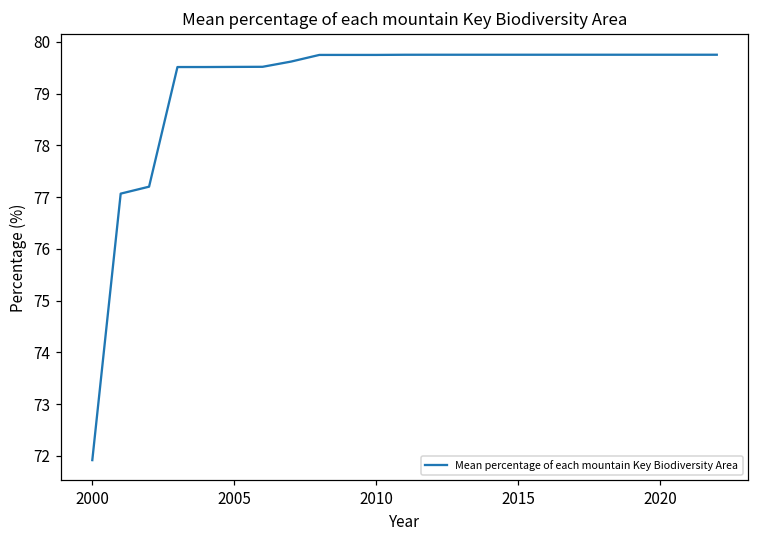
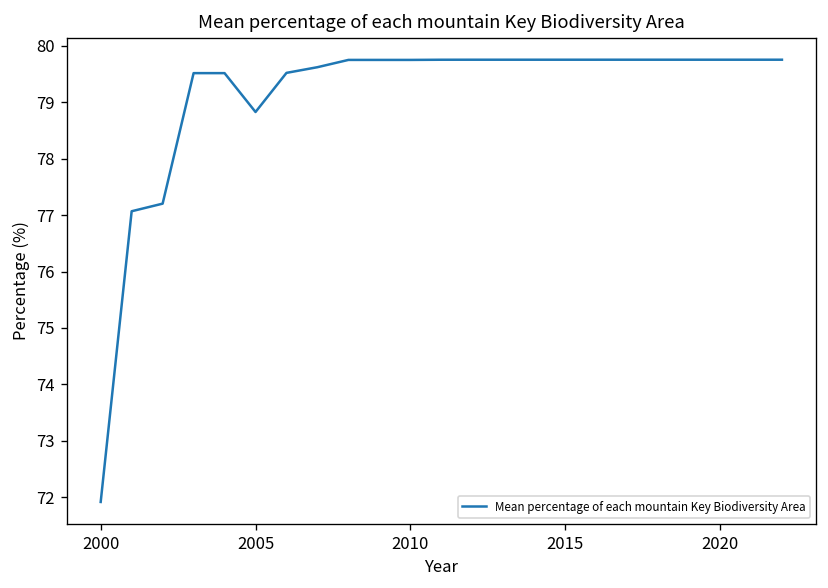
2005: 79.5 -> 78.8
